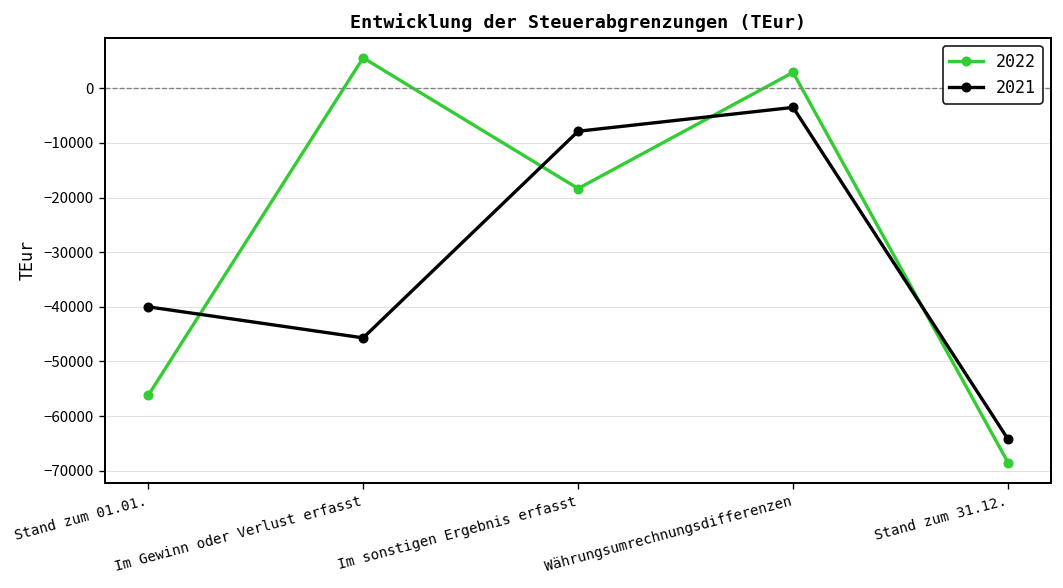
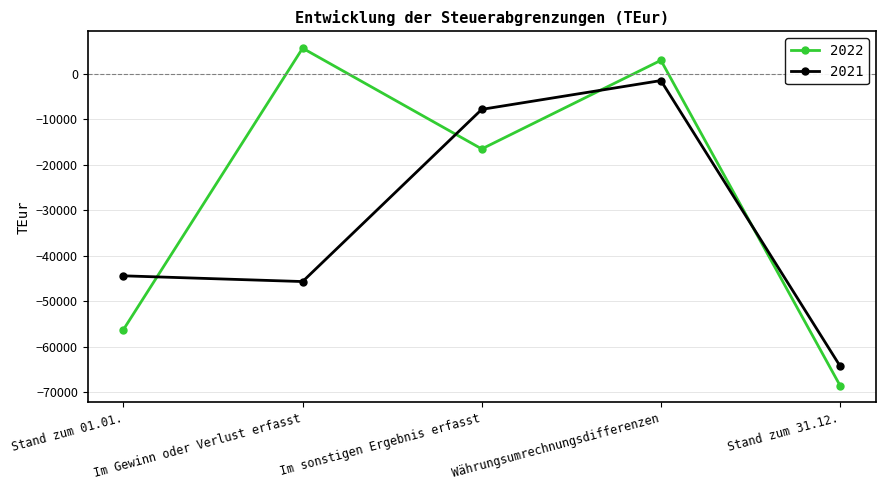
2021, Stand zum 01.01.: -40000 -> -44000
2022, Im sonstigen Ergebnis erfasst: -18000 -> -17000
2021, Währungsumrechnungsdifferenzen: -3000 -> -2000
